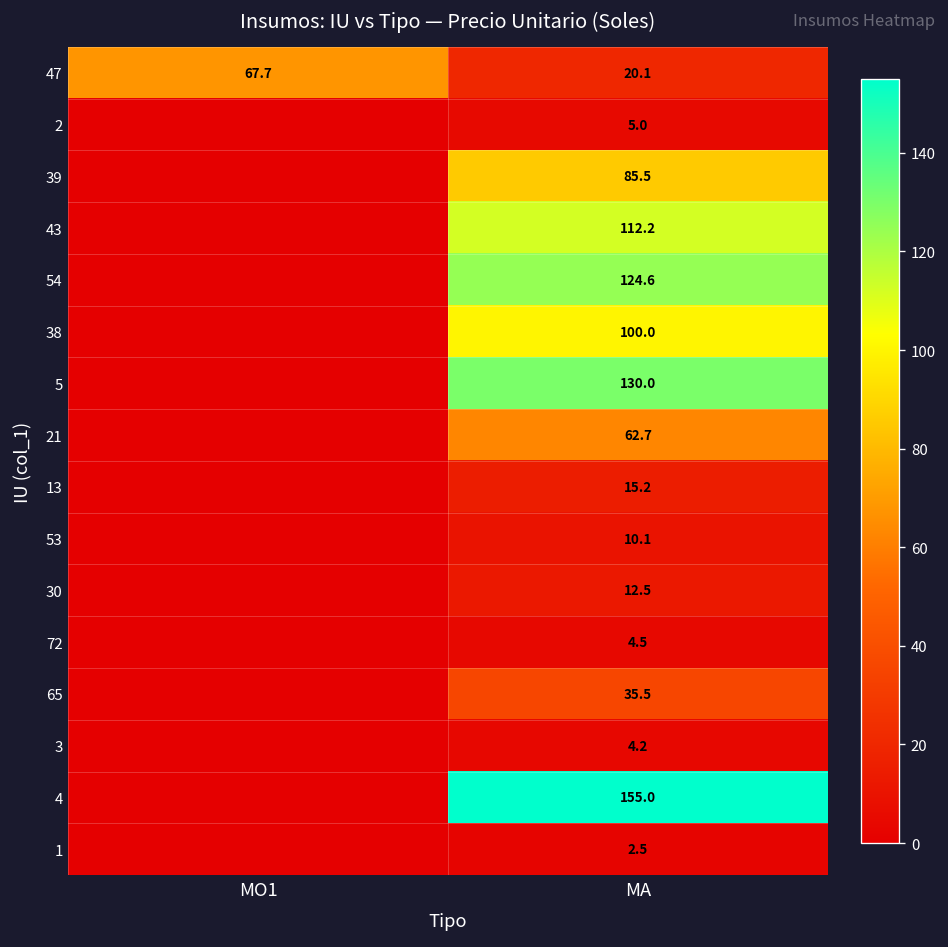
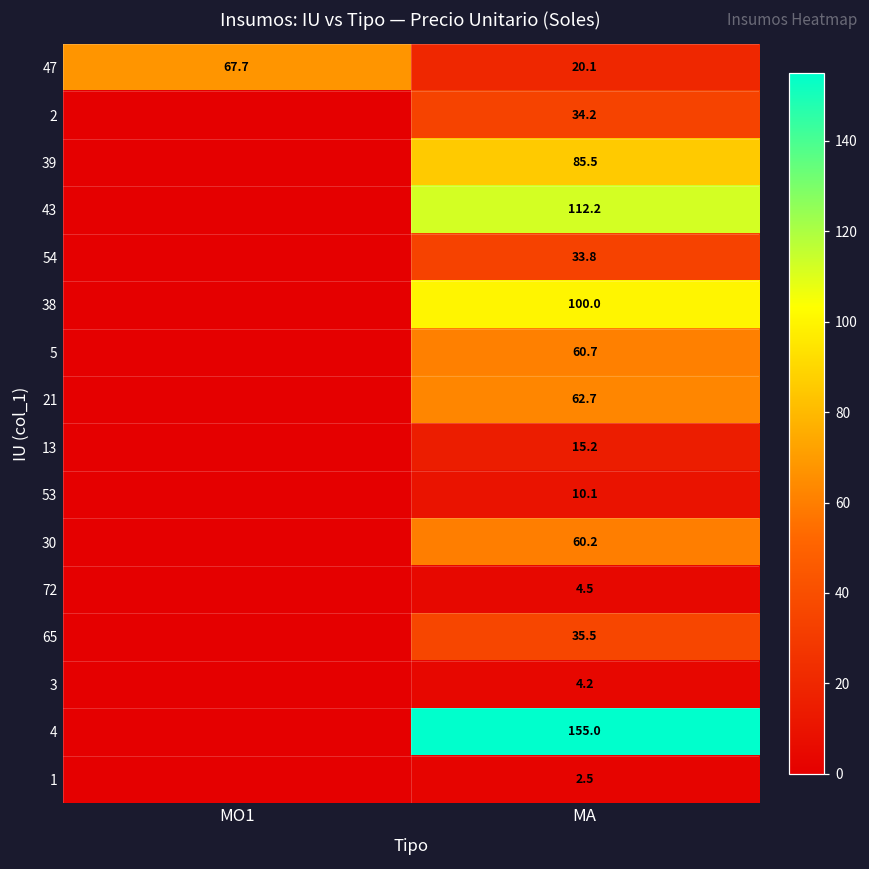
2, MA: 5.0 -> 34.2
54, MA: 124.6 -> 33.8
5, MA: 130.0 -> 60.7
30, MA: 12.5 -> 60.2
